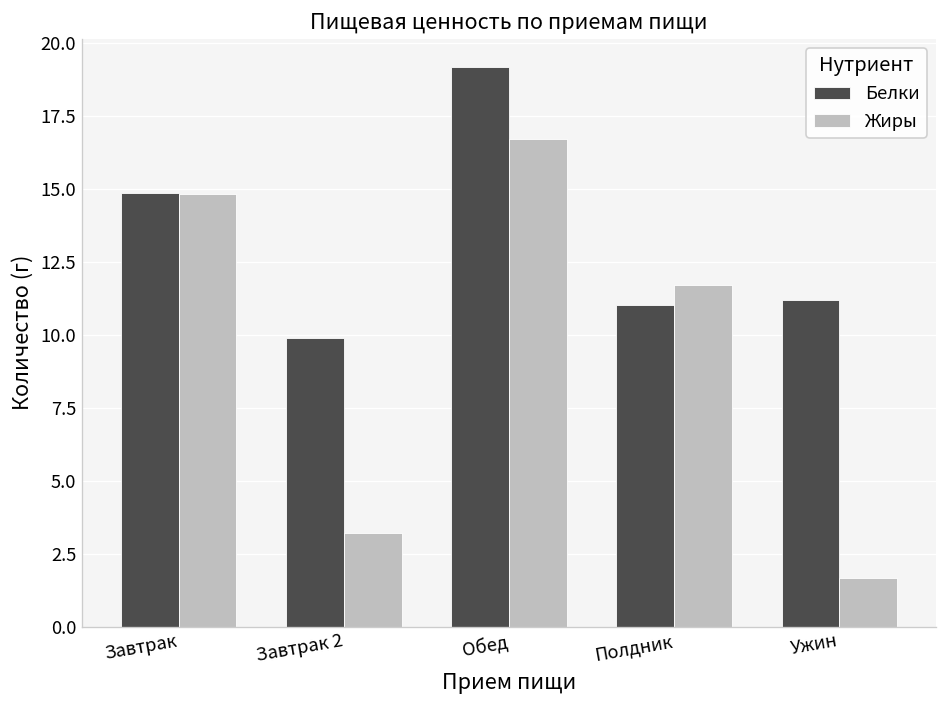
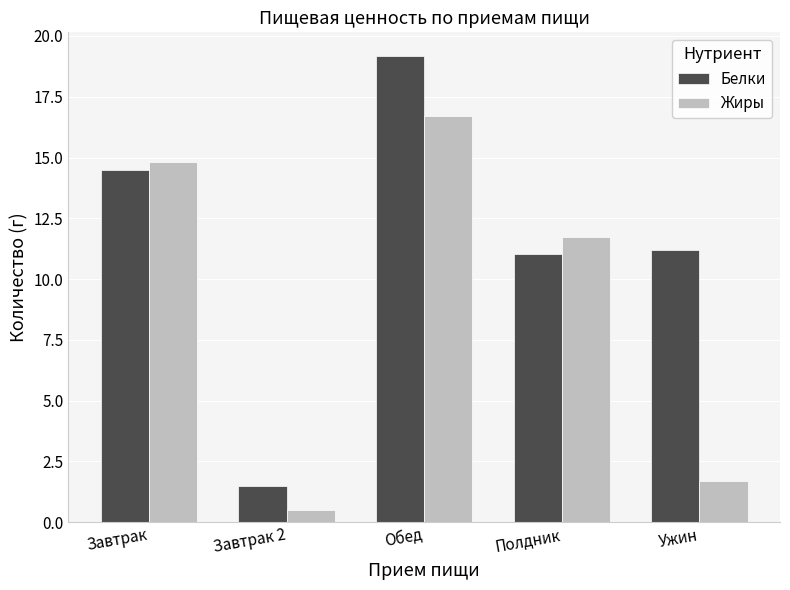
Белки, Завтрак: 14.9 -> 14.5
Белки, Завтрак 2: 9.9 -> 1.5
Жиры, Завтрак 2: 3.2 -> 0.5
